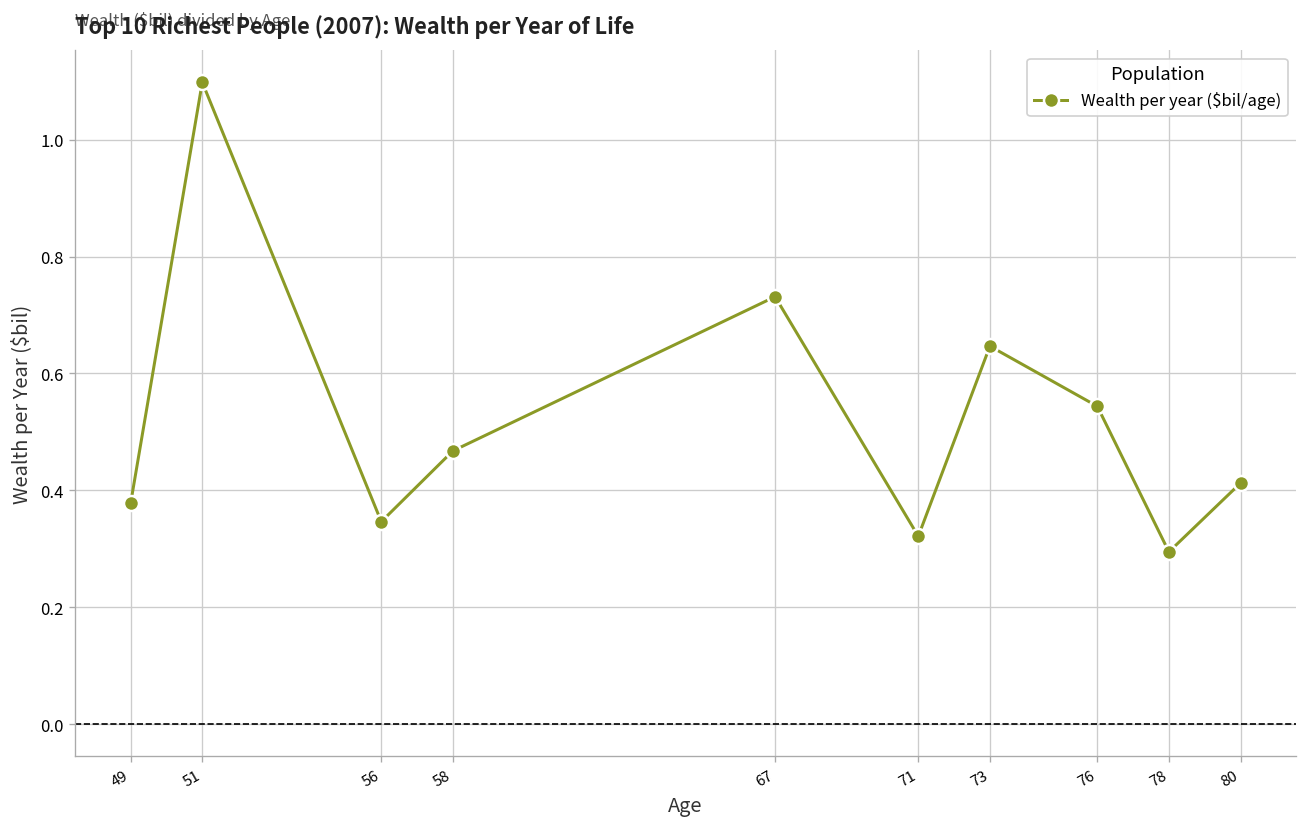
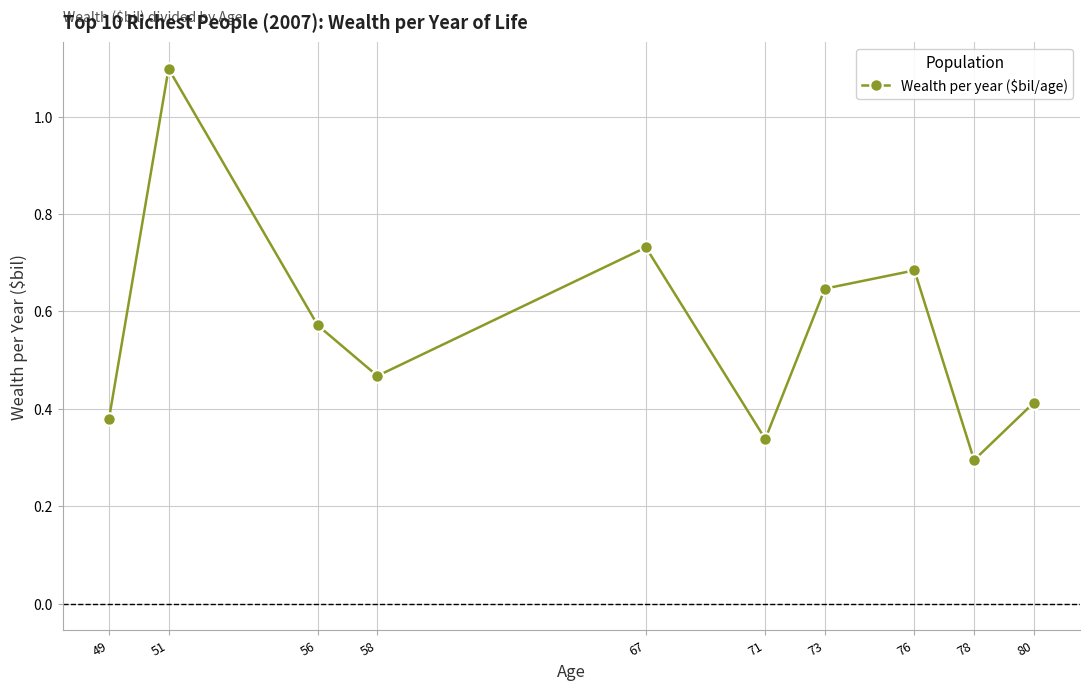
56: 0.35 -> 0.57
71: 0.32 -> 0.34
76: 0.54 -> 0.68
